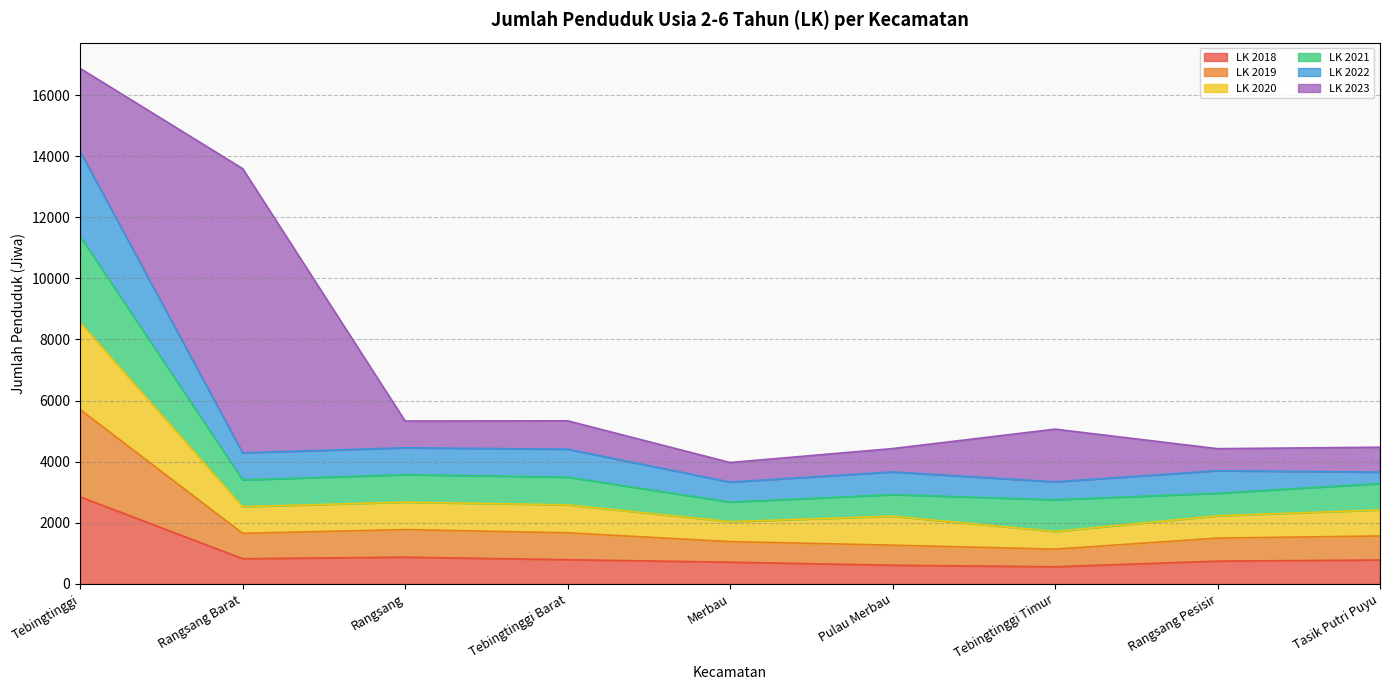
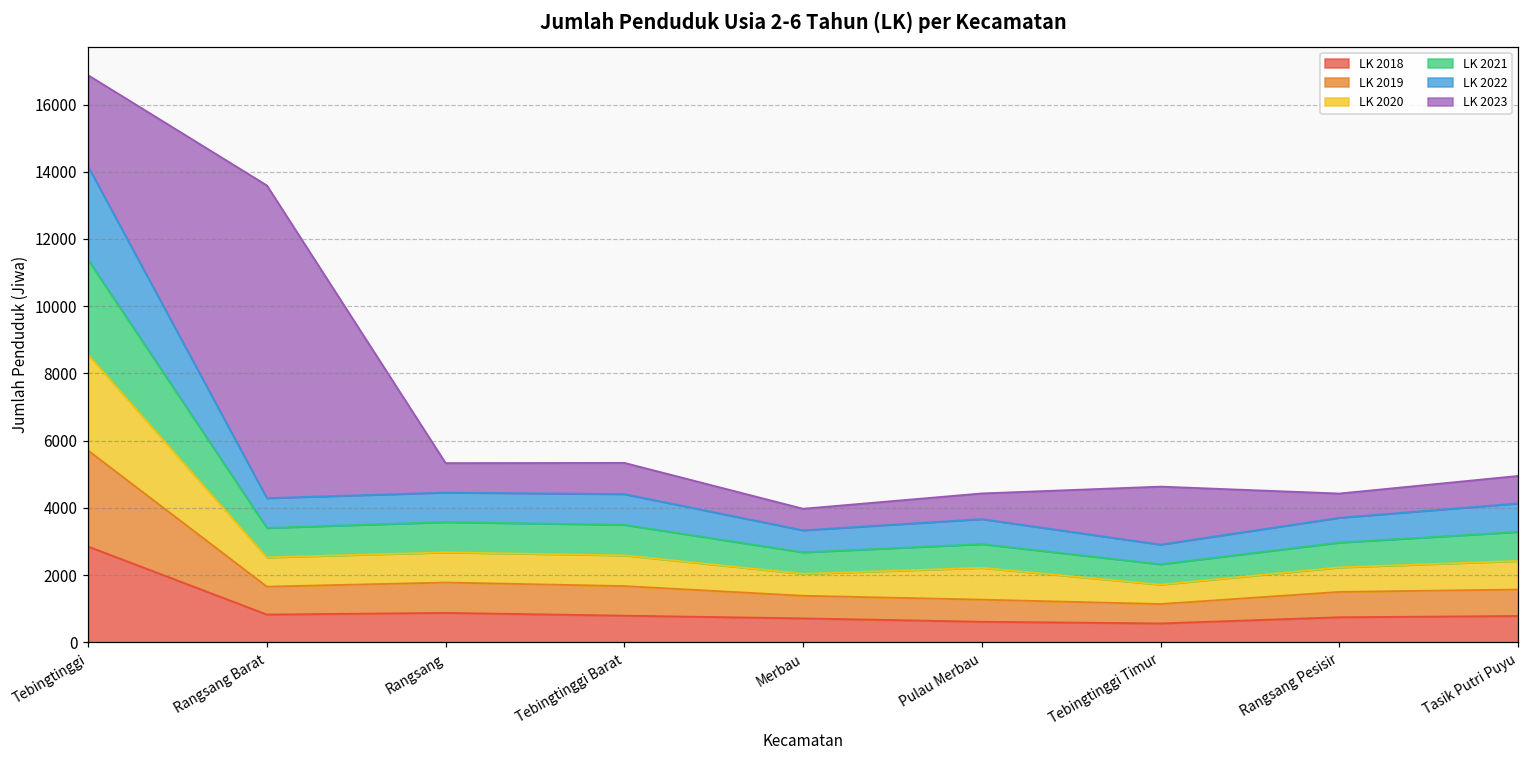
LK 2021, Tebingtinggi Timur: 1000 -> 600
LK 2022, Tasik Putri Puyu: 400 -> 800
